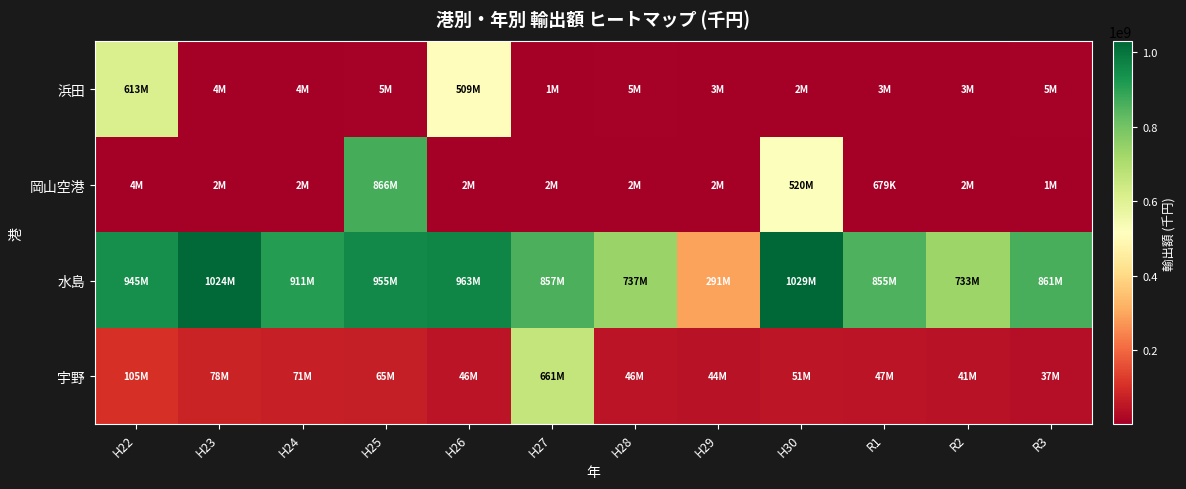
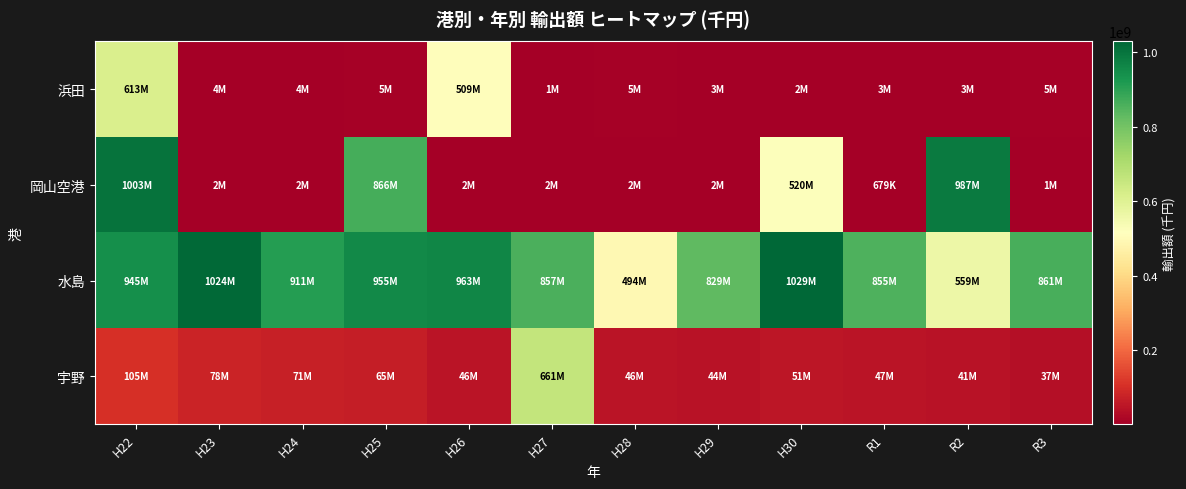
岡山空港, H22: 4M -> 1003M
岡山空港, R2: 2M -> 987M
水島, H28: 737M -> 494M
水島, H29: 291M -> 829M
水島, R2: 733M -> 559M
